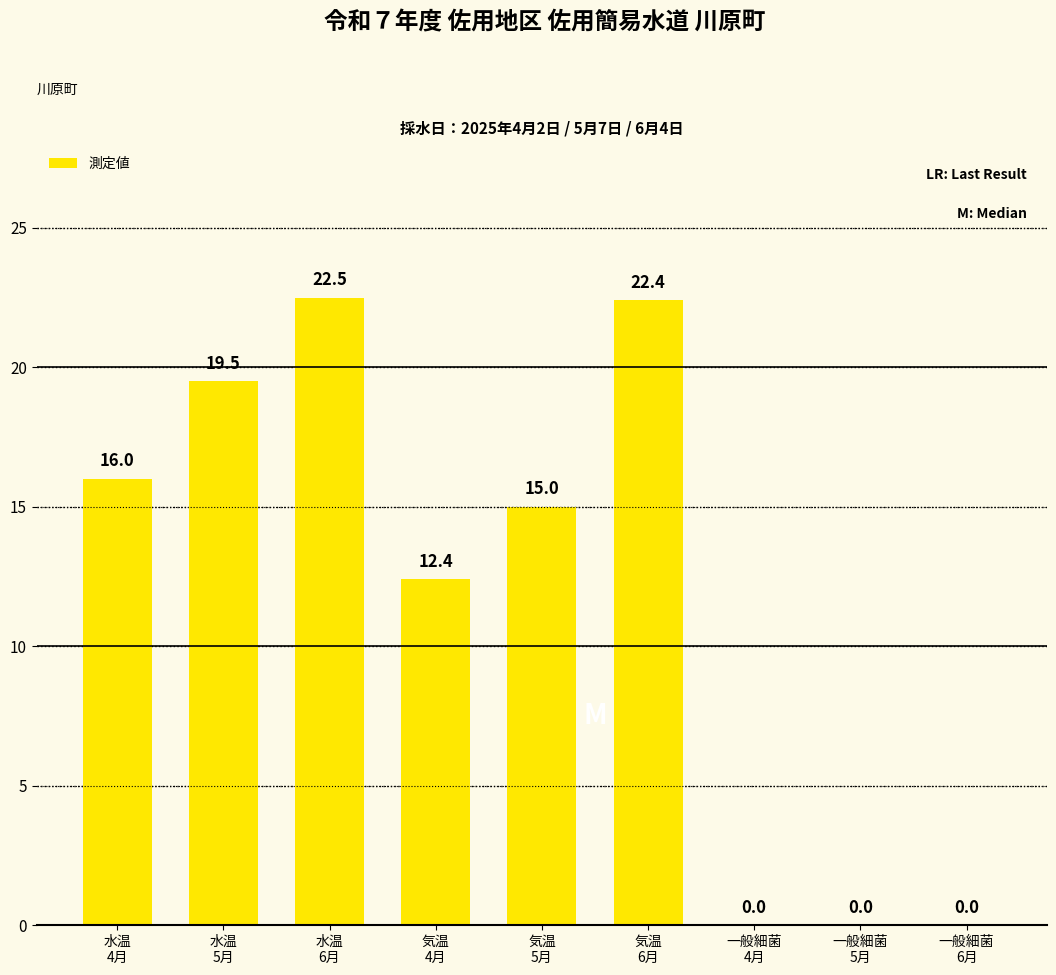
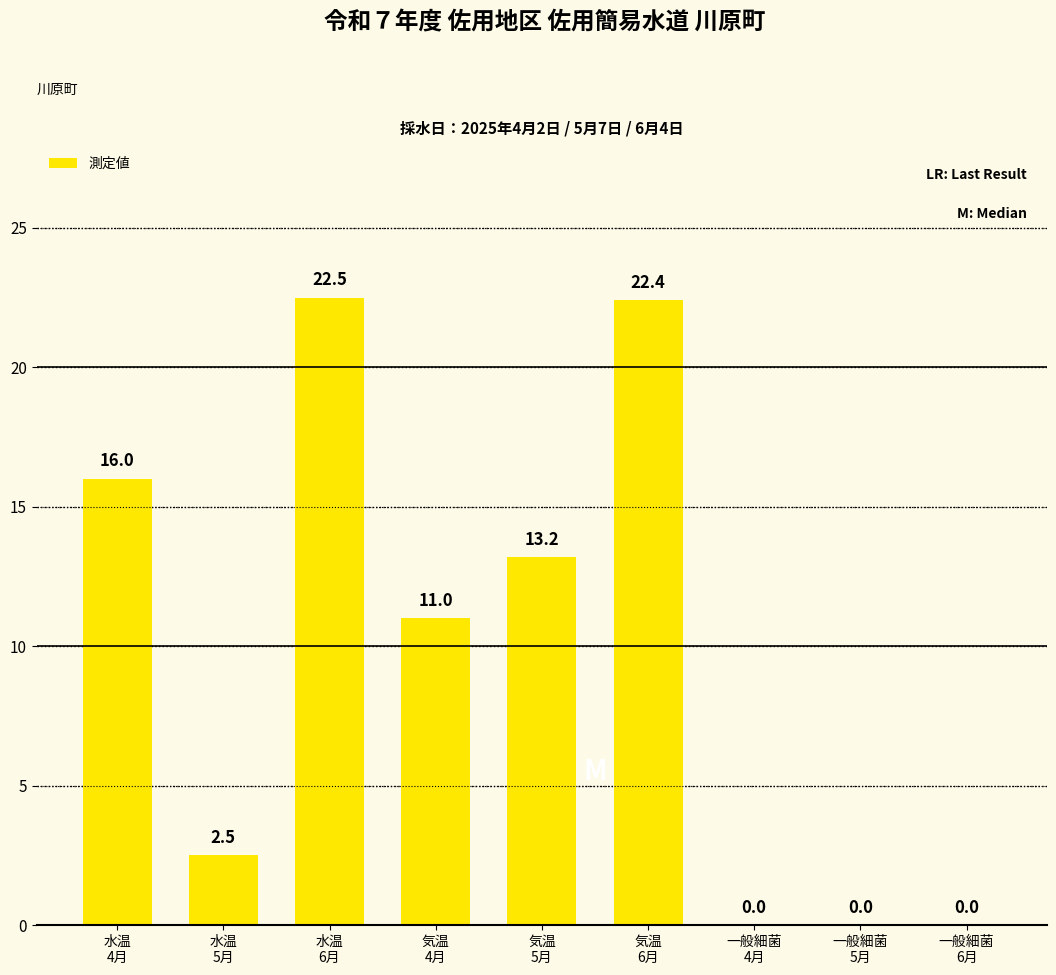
水温 5月: 19.5 -> 2.5
気温 4月: 12.4 -> 11.0
気温 5月: 15.0 -> 13.2
